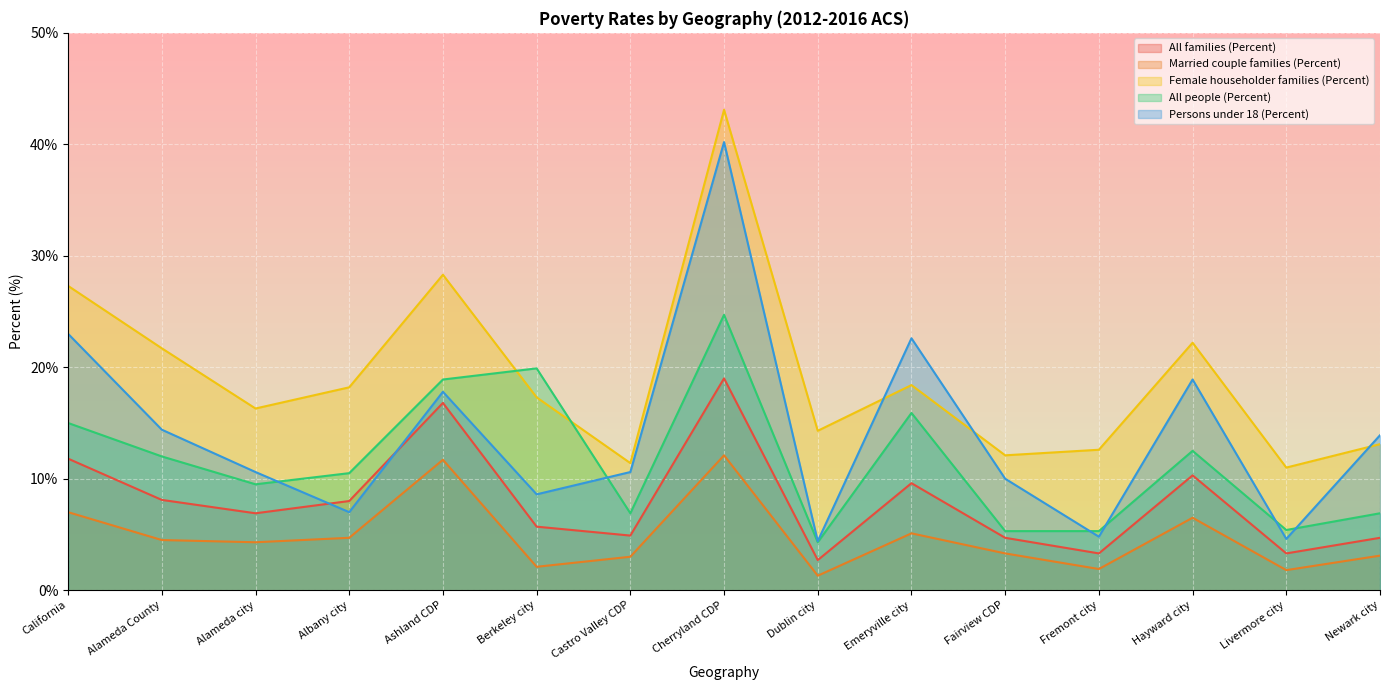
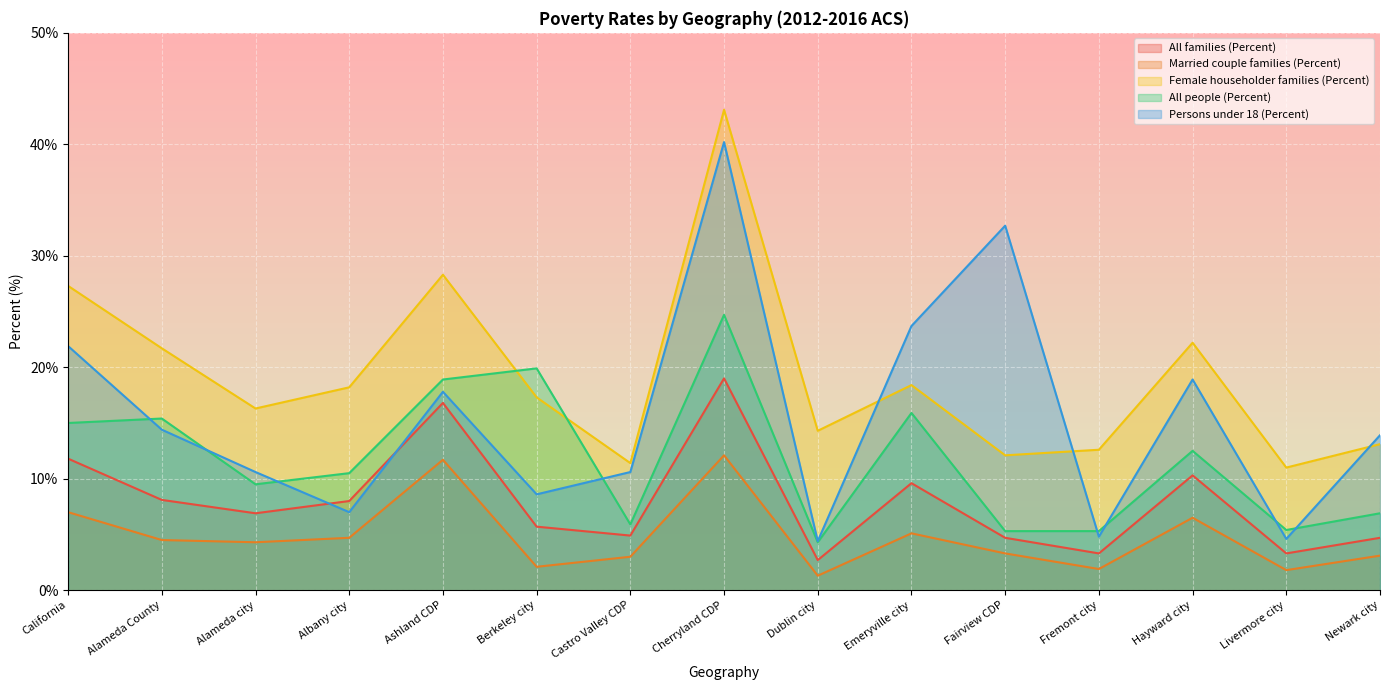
Persons under 18 (Percent), California: 23.0% -> 21.9%
All people (Percent), Alameda County: 12.0% -> 15.4%
All people (Percent), Castro Valley CDP: 6.9% -> 5.9%
Persons under 18 (Percent), Emeryville city: 22.6% -> 23.7%
Persons under 18 (Percent), Fairview CDP: 10.0% -> 32.7%
